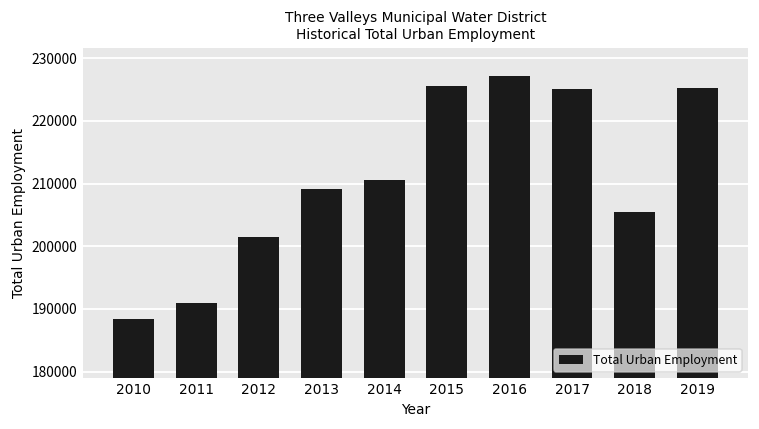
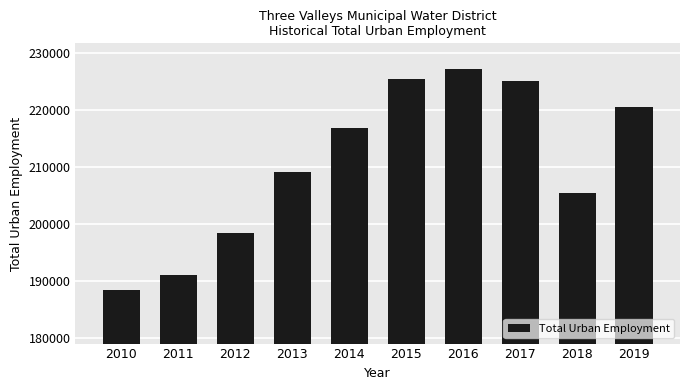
2012: 201000 -> 198000
2014: 211000 -> 217000
2019: 225000 -> 221000
